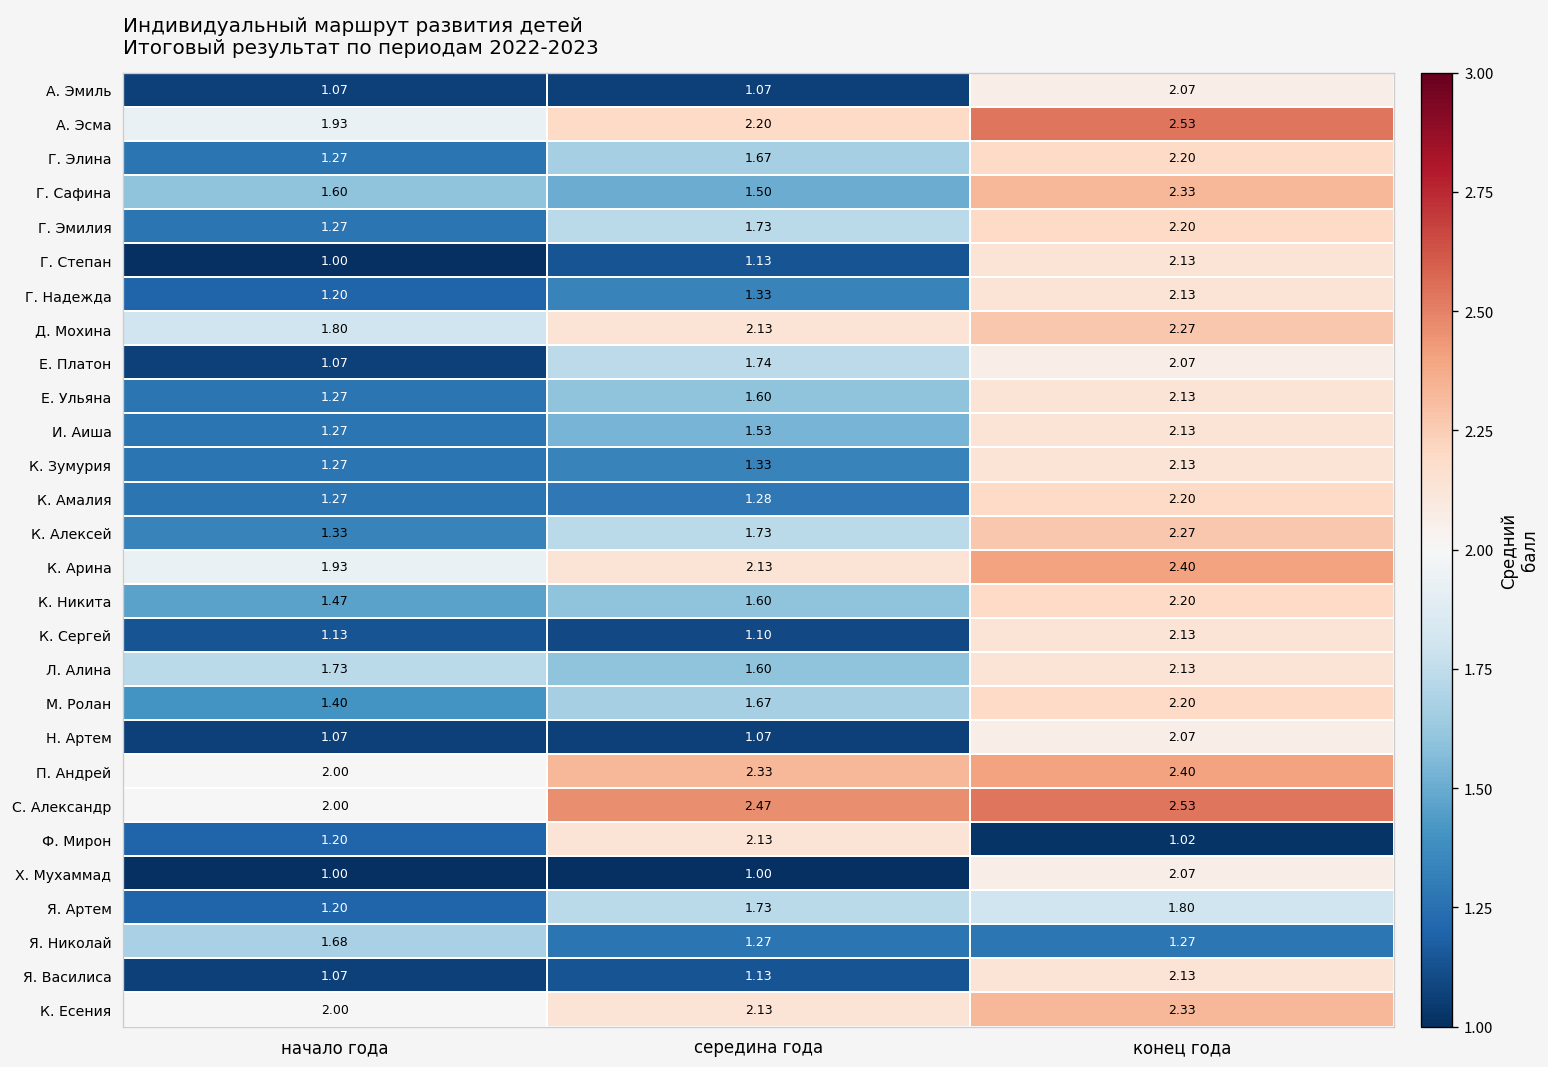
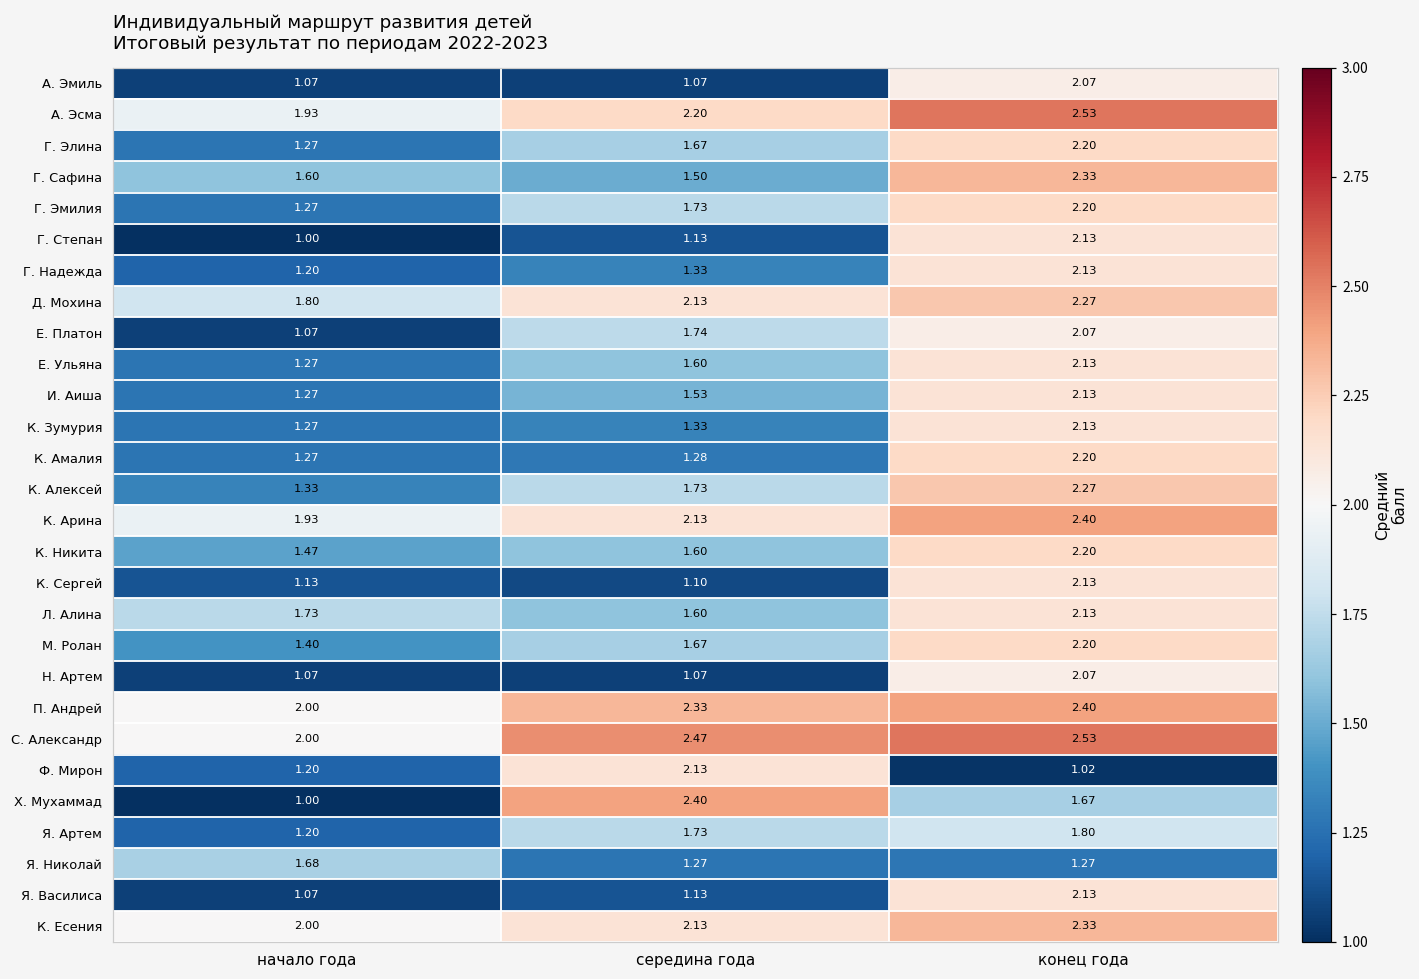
Х. Мухаммад, середина года: 1.00 -> 2.40
Х. Мухаммад, конец года: 2.07 -> 1.67
